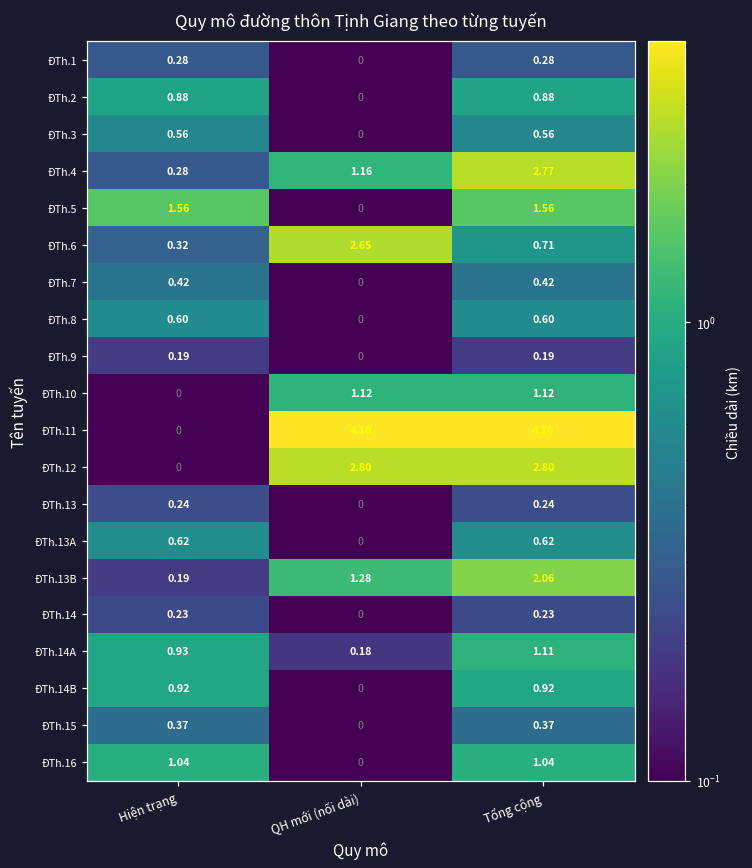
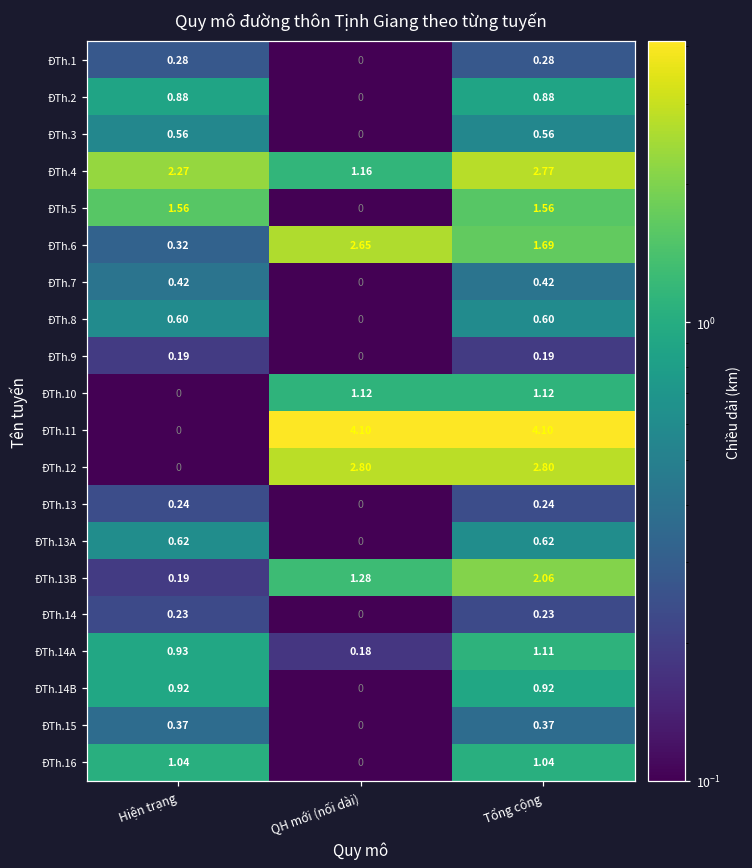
ĐTh.4, Hiện trạng: 0.28 -> 2.27
ĐTh.6, Tổng cộng: 0.71 -> 1.69
